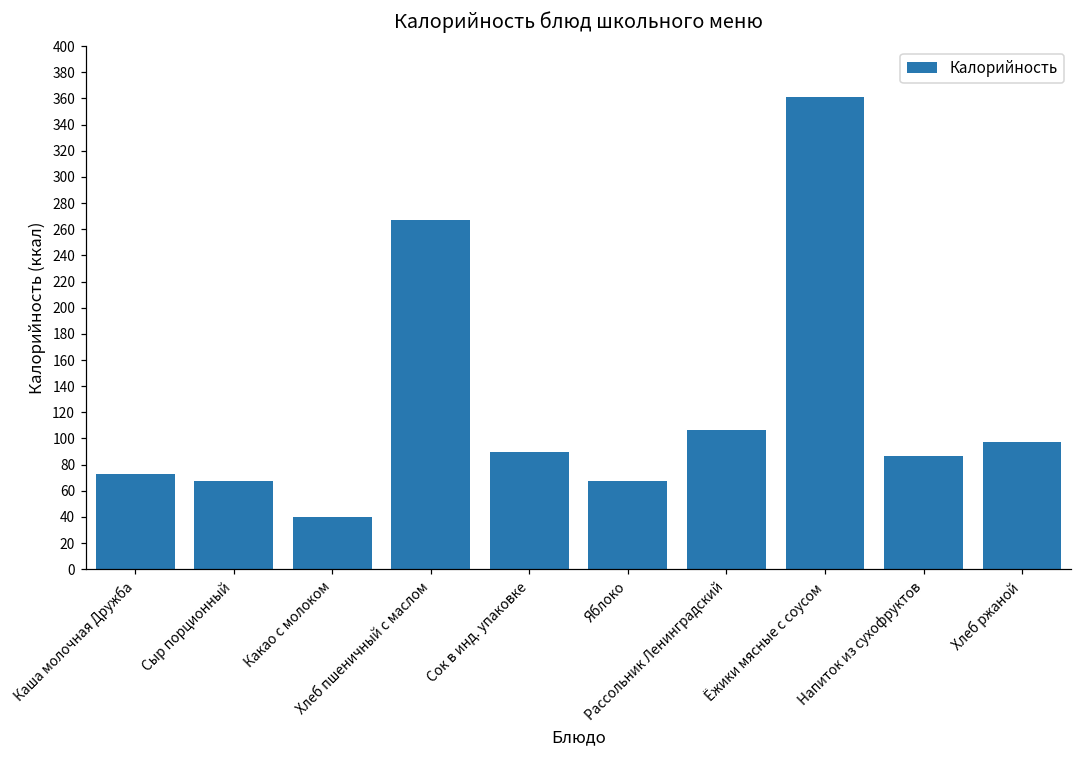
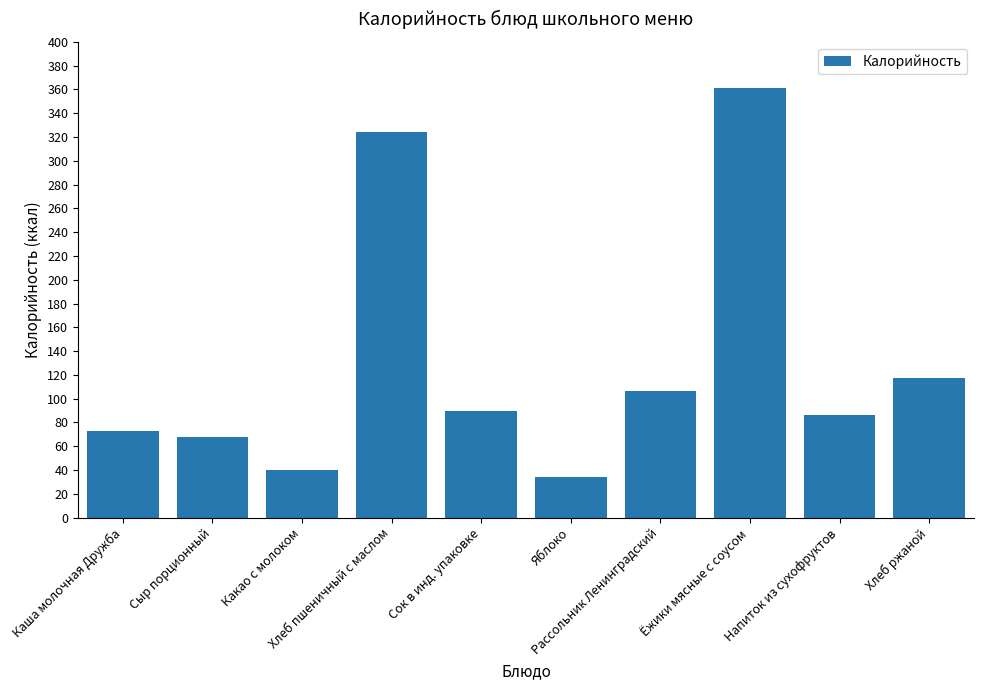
Хлеб пшеничный с маслом: 267 -> 324
Яблоко: 67 -> 34
Хлеб ржаной: 98 -> 117
